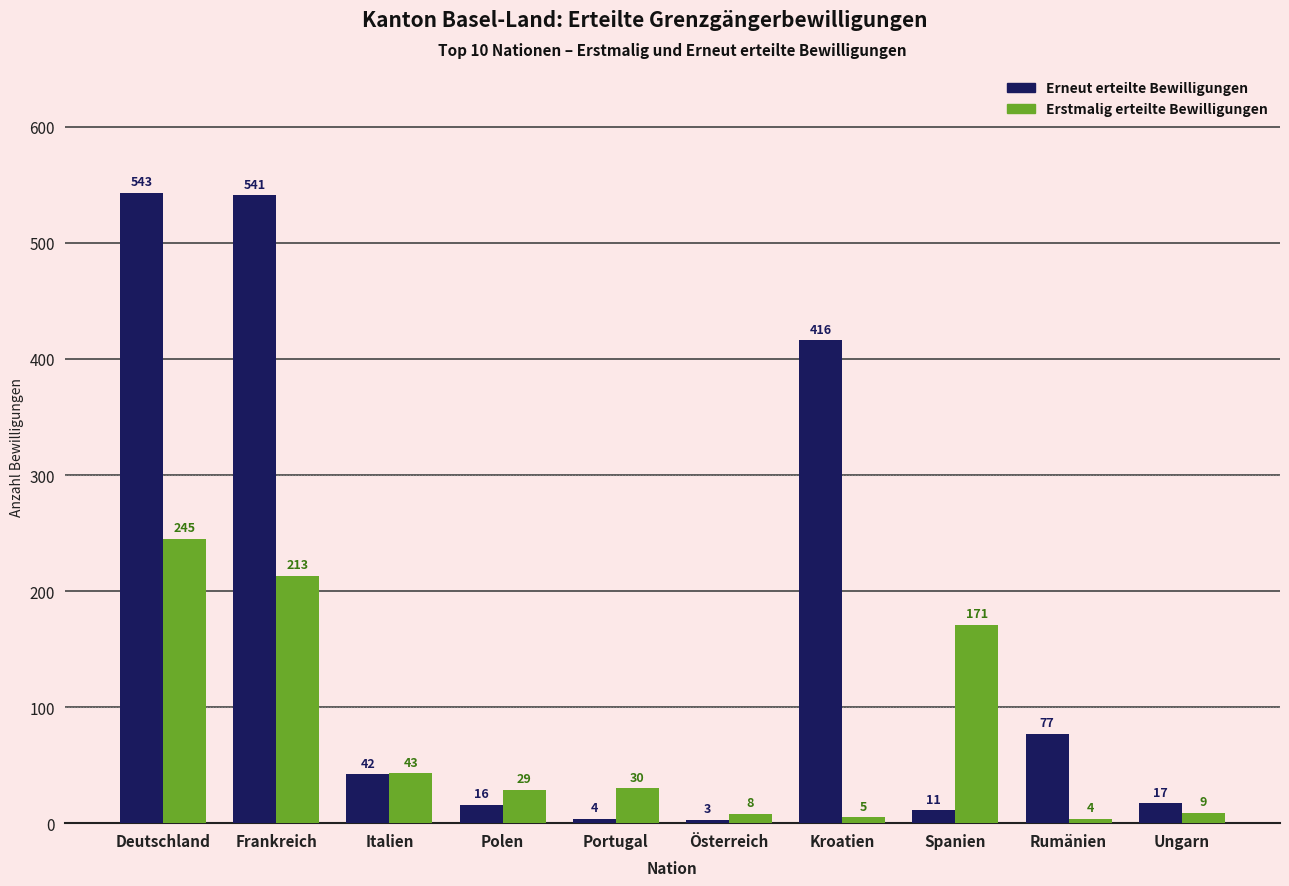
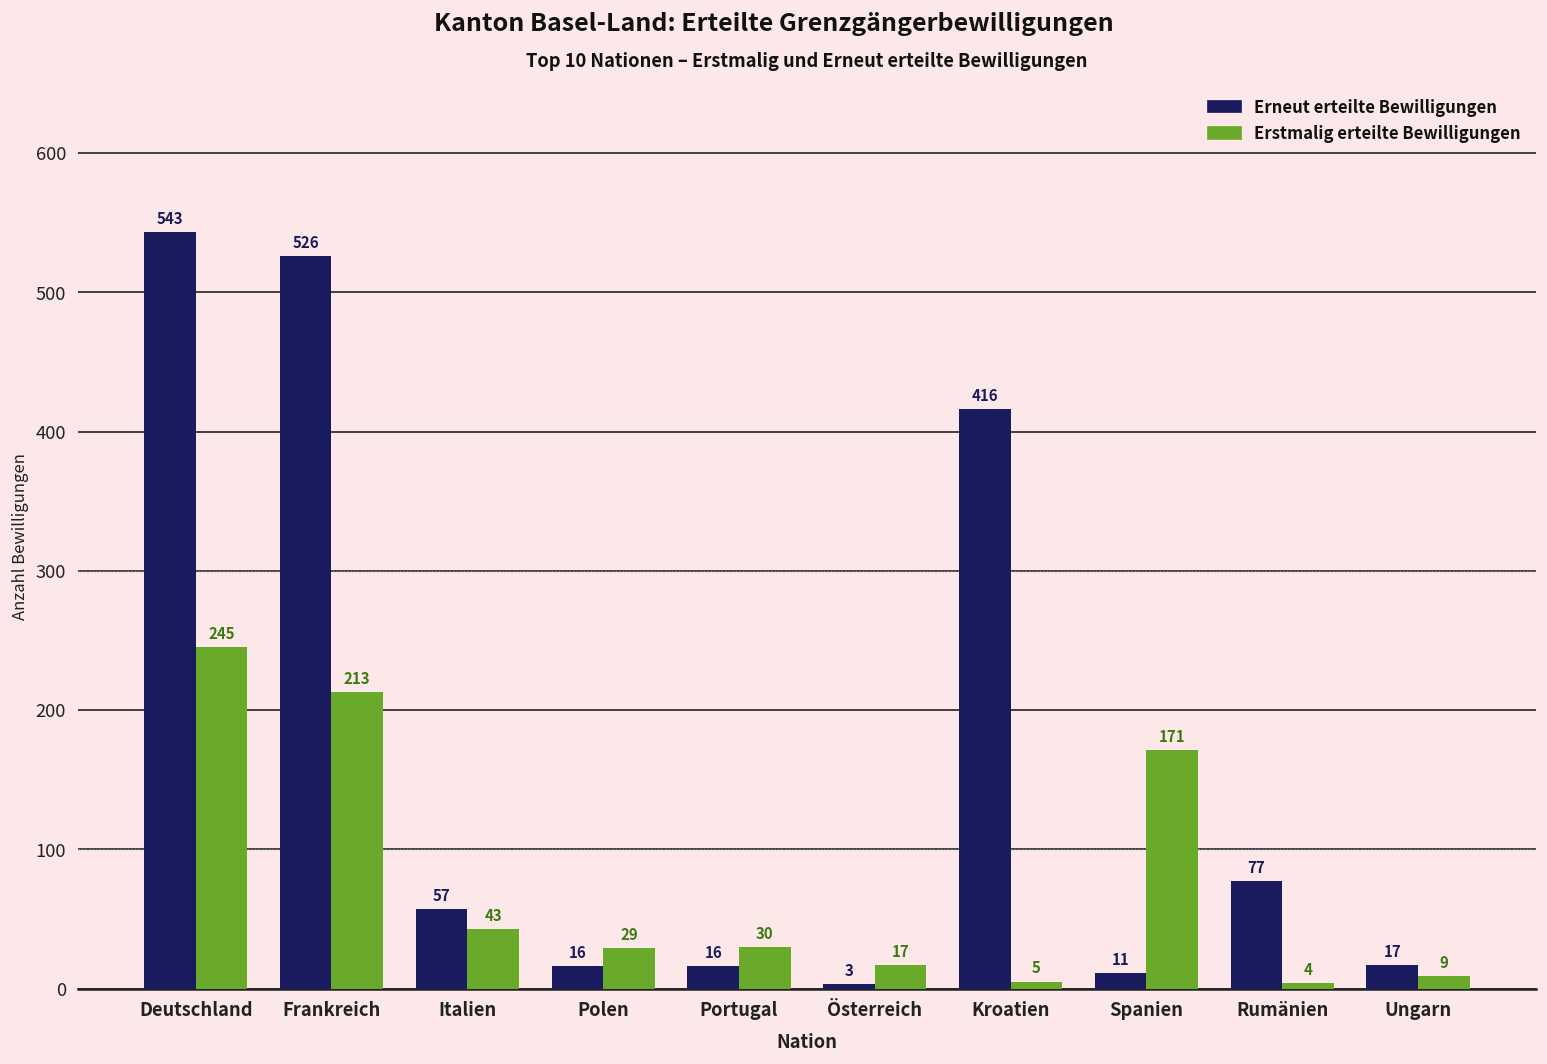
Erneut erteilte Bewilligungen, Frankreich: 541 -> 526
Erneut erteilte Bewilligungen, Italien: 42 -> 57
Erneut erteilte Bewilligungen, Portugal: 4 -> 16
Erstmalig erteilte Bewilligungen, Österreich: 8 -> 17
